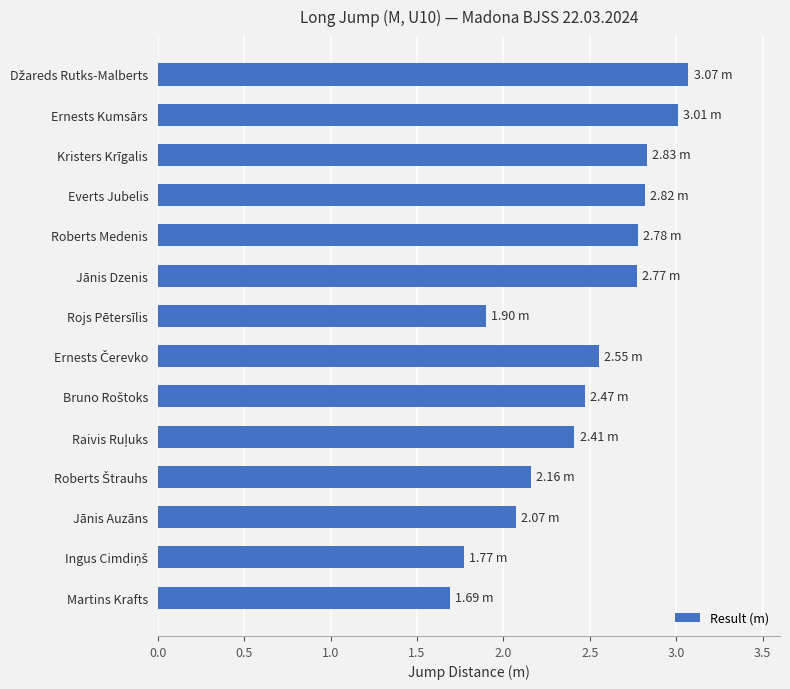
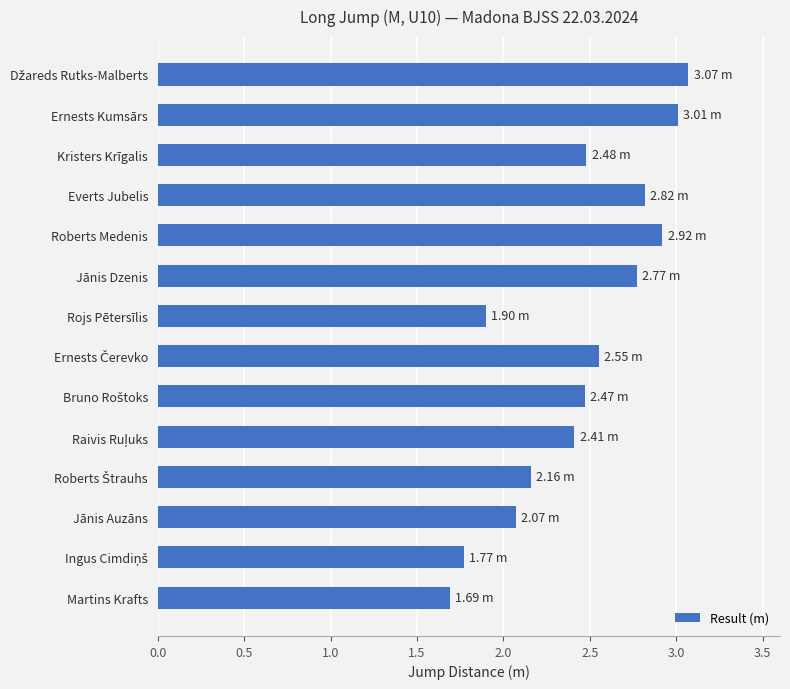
Kristers Krīgalis: 2.83 -> 2.48
Roberts Medenis: 2.78 -> 2.92
